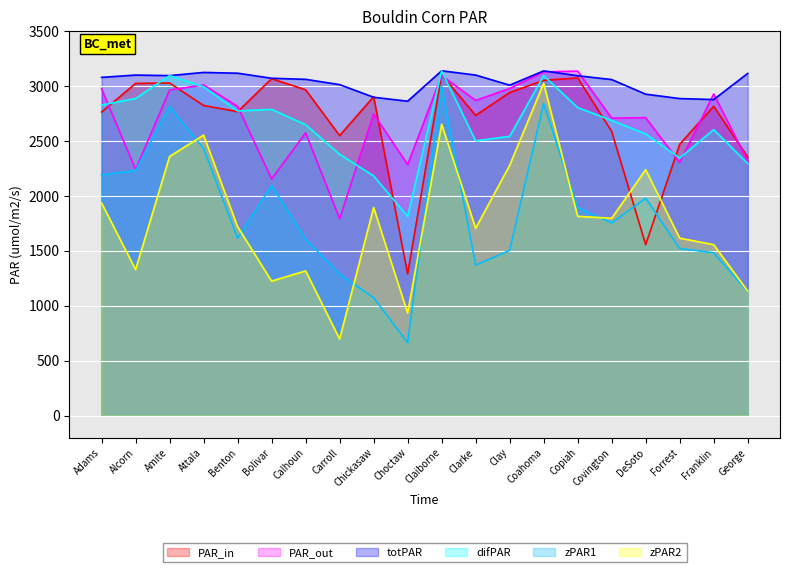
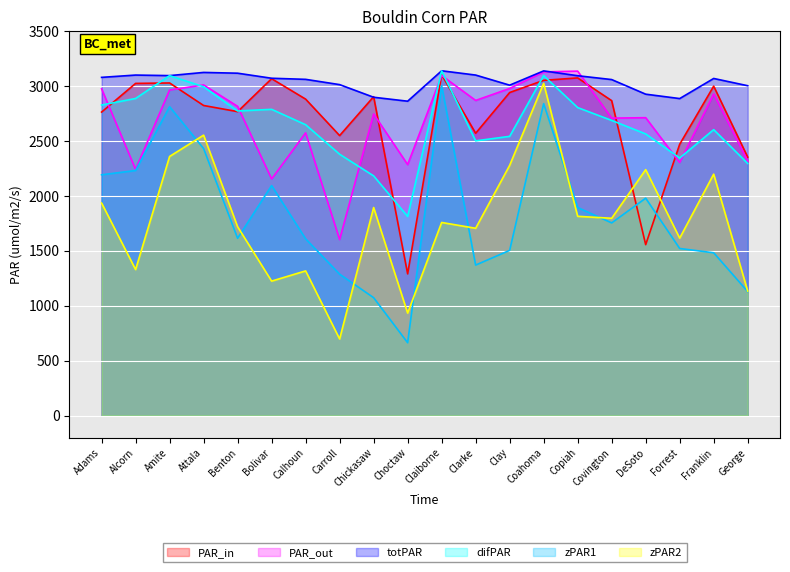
PAR_in, Calhoun: 2970 -> 2880
PAR_out, Carroll: 1790 -> 1600
zPAR2, Claiborne: 2650 -> 1760
PAR_in, Clarke: 2730 -> 2570
PAR_in, Covington: 2590 -> 2870
PAR_in, Franklin: 2820 -> 3000
totPAR, Franklin: 2880 -> 3070
zPAR2, Franklin: 1560 -> 2200
totPAR, George: 3120 -> 3000
